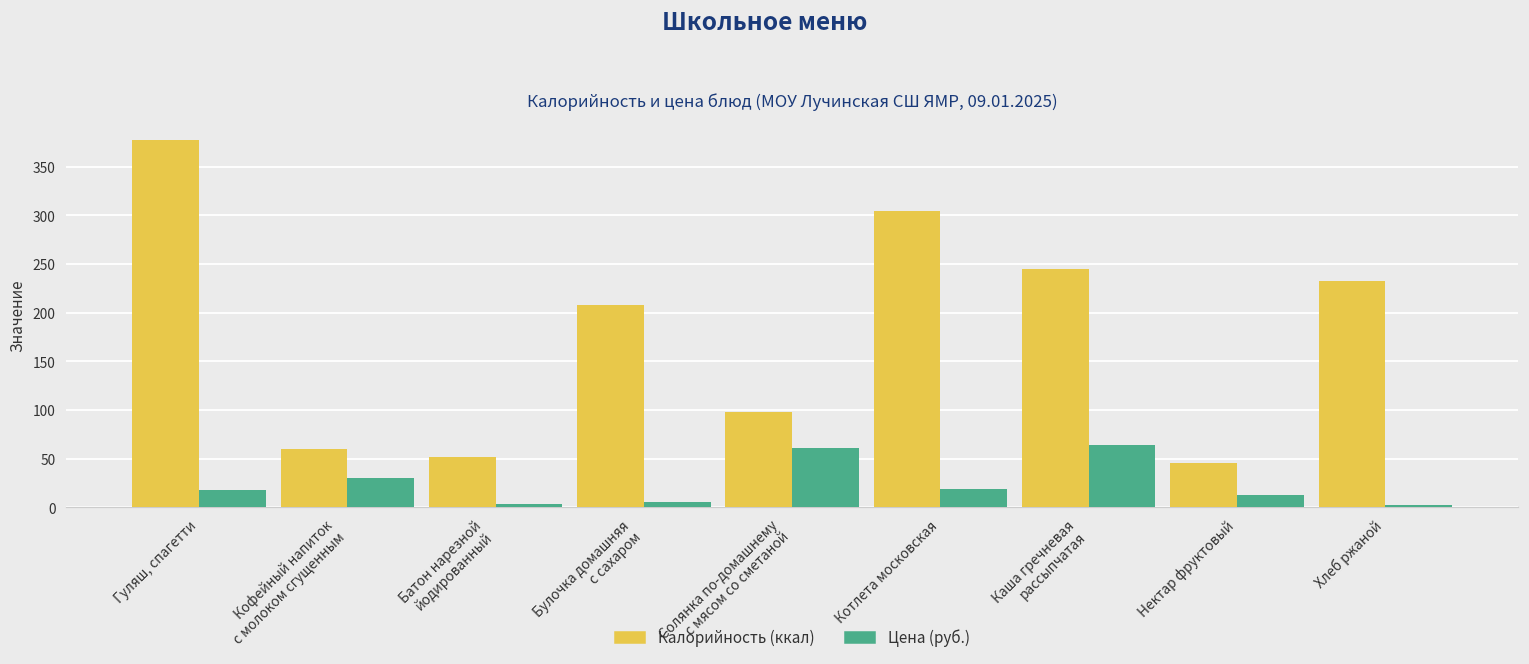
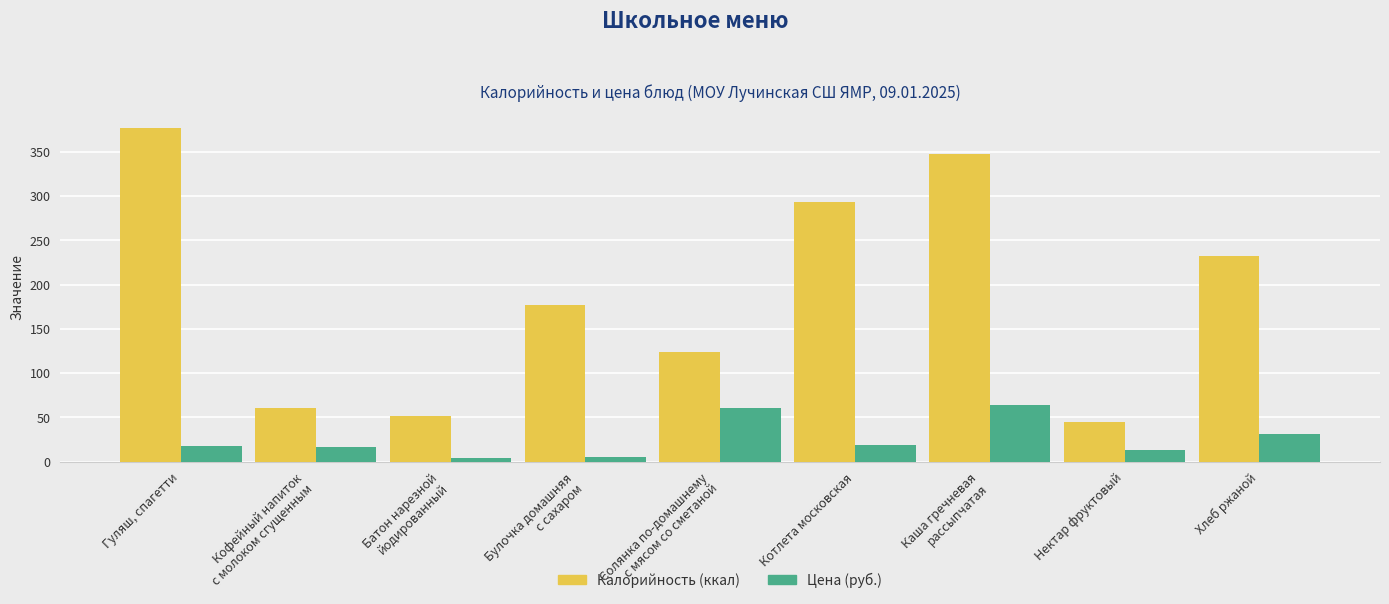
Цена (руб.), Кофейный напиток с молоком сгущенным: 30 -> 20
Калорийность (ккал), Булочка домашняя с сахаром: 210 -> 180
Калорийность (ккал), Солянка по-домашнему с мясом со сметаной: 100 -> 120
Калорийность (ккал), Котлета московская: 300 -> 290
Калорийность (ккал), Каша гречневая рассыпчатая: 250 -> 350
Цена (руб.), Хлеб ржаной: 0 -> 30
